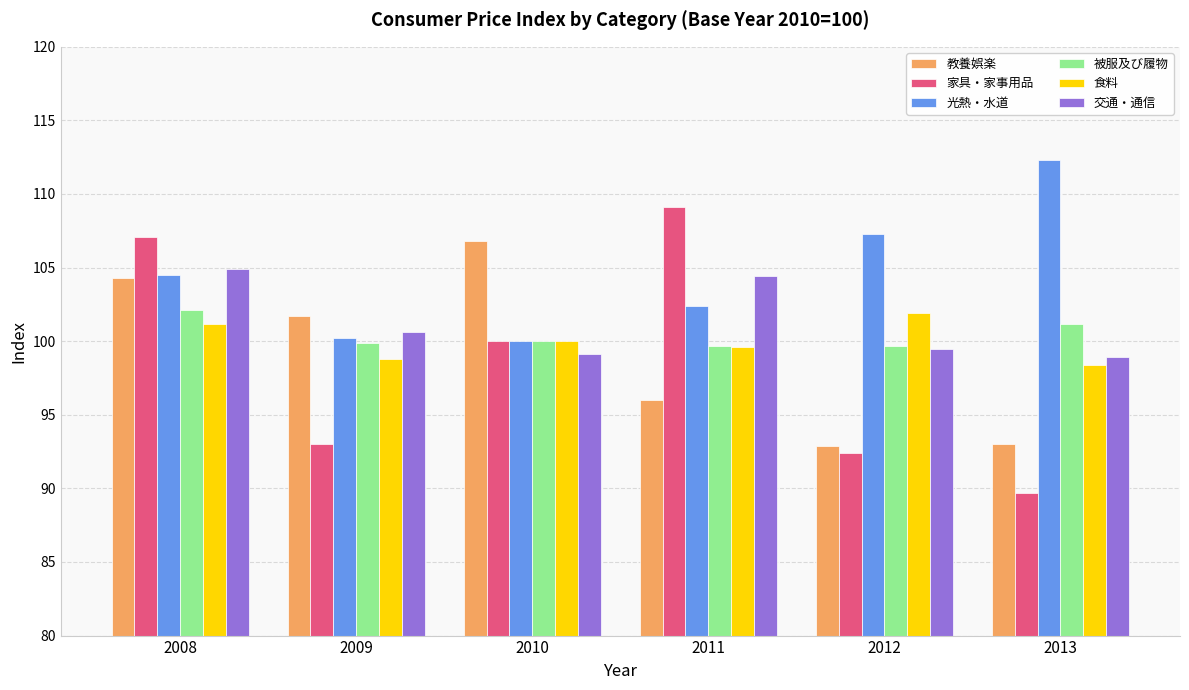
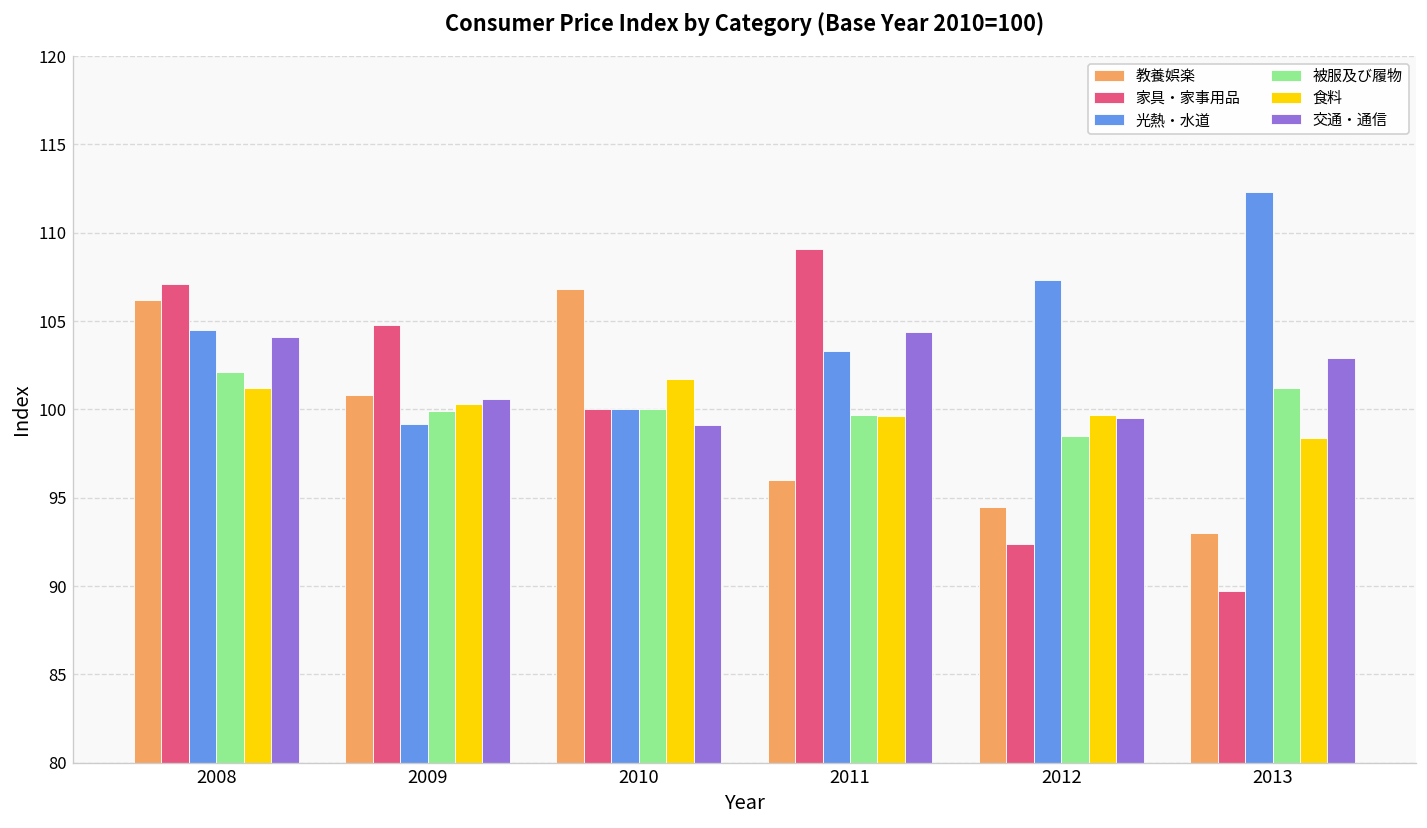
教養娯楽, 2008: 104.3 -> 106.2
交通・通信, 2008: 104.9 -> 104.1
教養娯楽, 2009: 101.7 -> 100.8
家具・家事用品, 2009: 93.0 -> 104.8
光熱・水道, 2009: 100.2 -> 99.2
食料, 2009: 98.8 -> 100.3
食料, 2010: 100.0 -> 101.7
光熱・水道, 2011: 102.4 -> 103.3
教養娯楽, 2012: 92.9 -> 94.5
被服及び履物, 2012: 99.7 -> 98.5
食料, 2012: 101.9 -> 99.7
交通・通信, 2013: 98.9 -> 102.9
